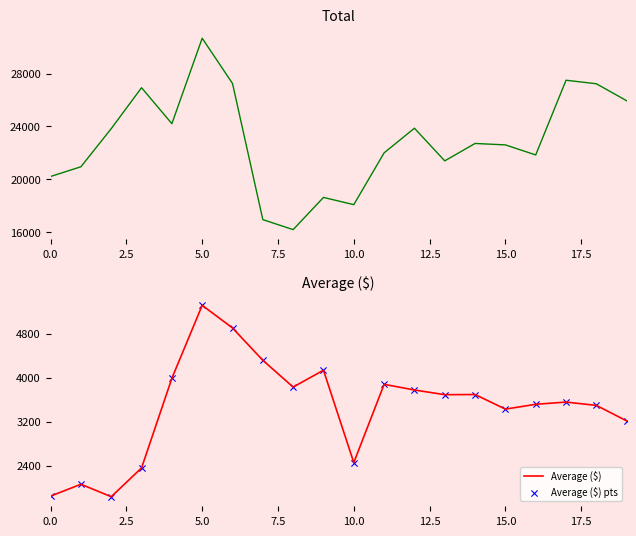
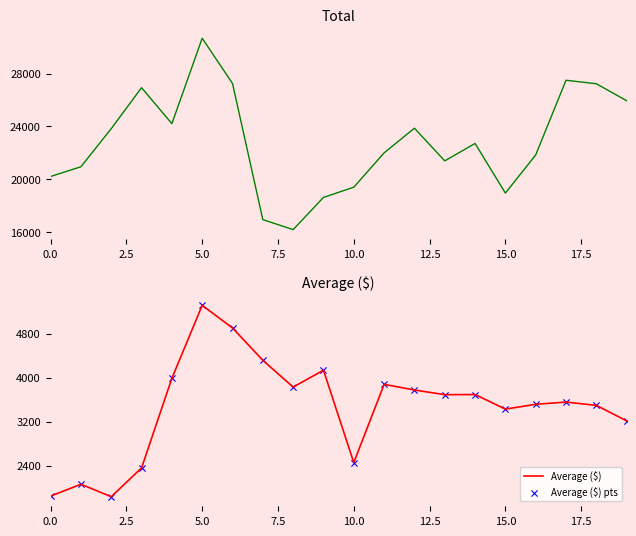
Total, 10.0: 18100 -> 19400
Total, 15.0: 22600 -> 18900
